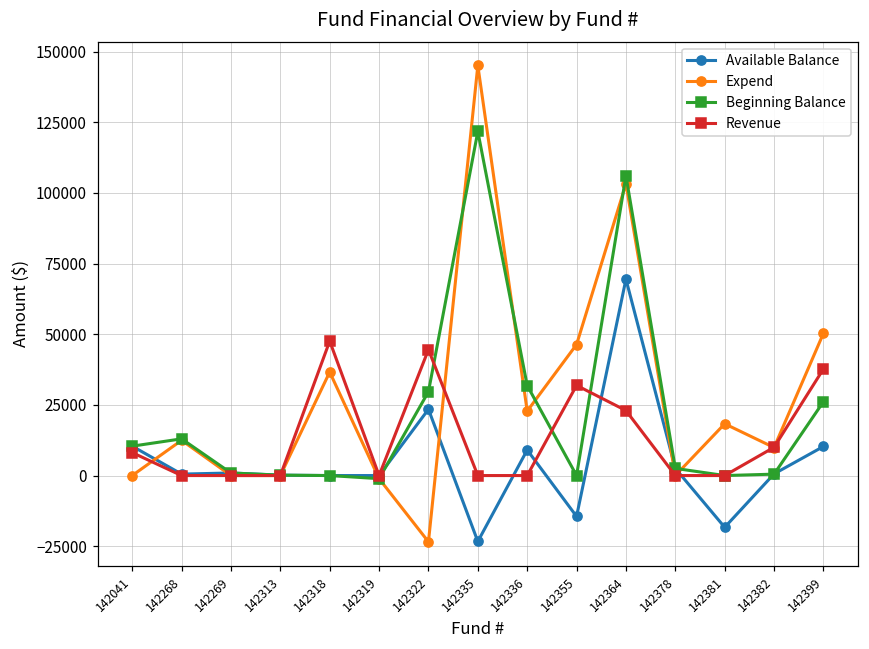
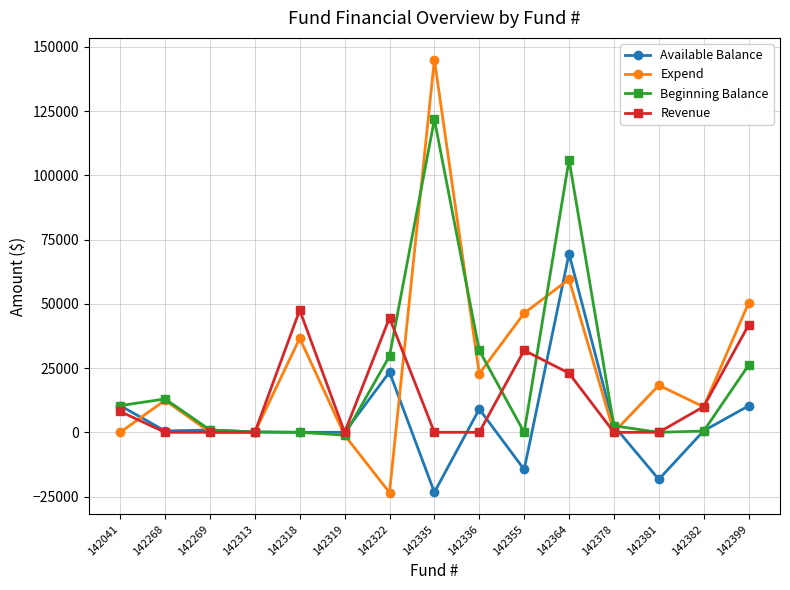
Expend, 142364: 103000 -> 60000
Revenue, 142399: 38000 -> 42000
